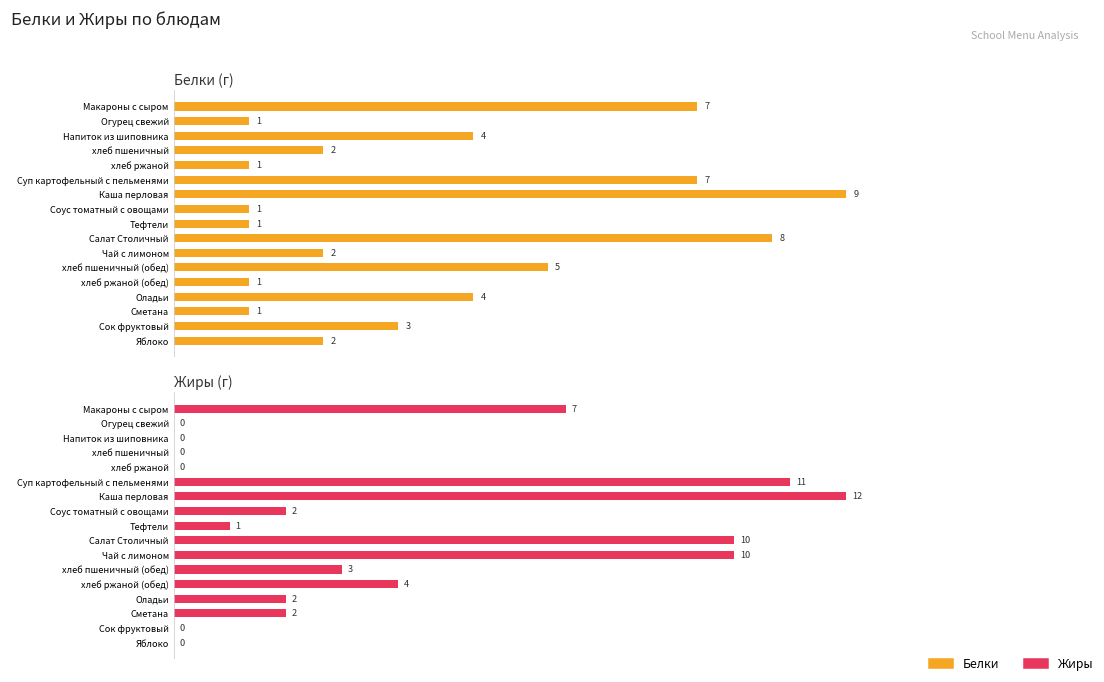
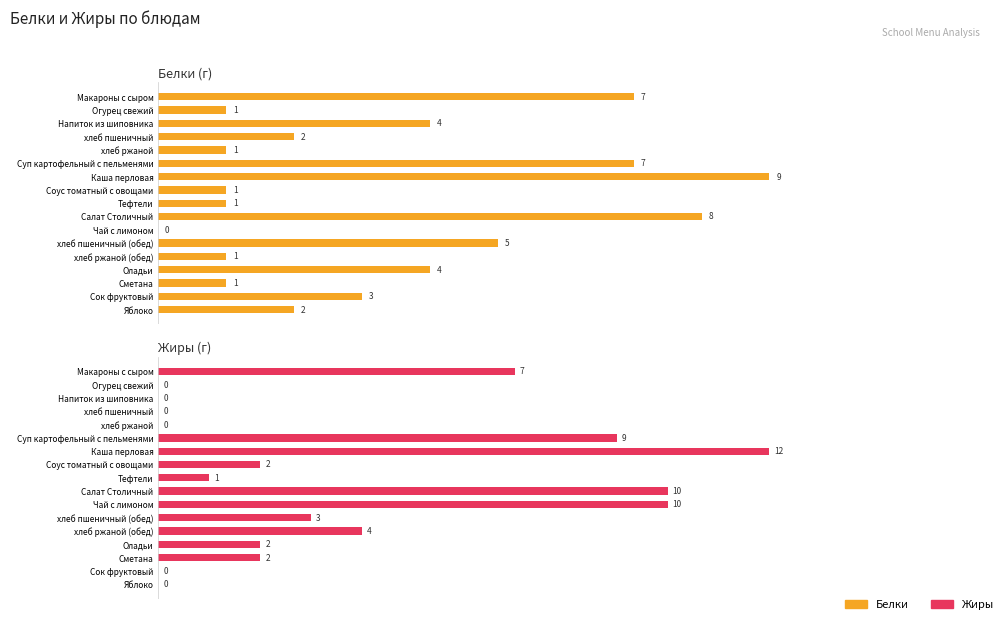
Белки (г), Чай с лимоном: 2 -> 0
Жиры (г), Суп картофельный с пельменями: 11 -> 9
